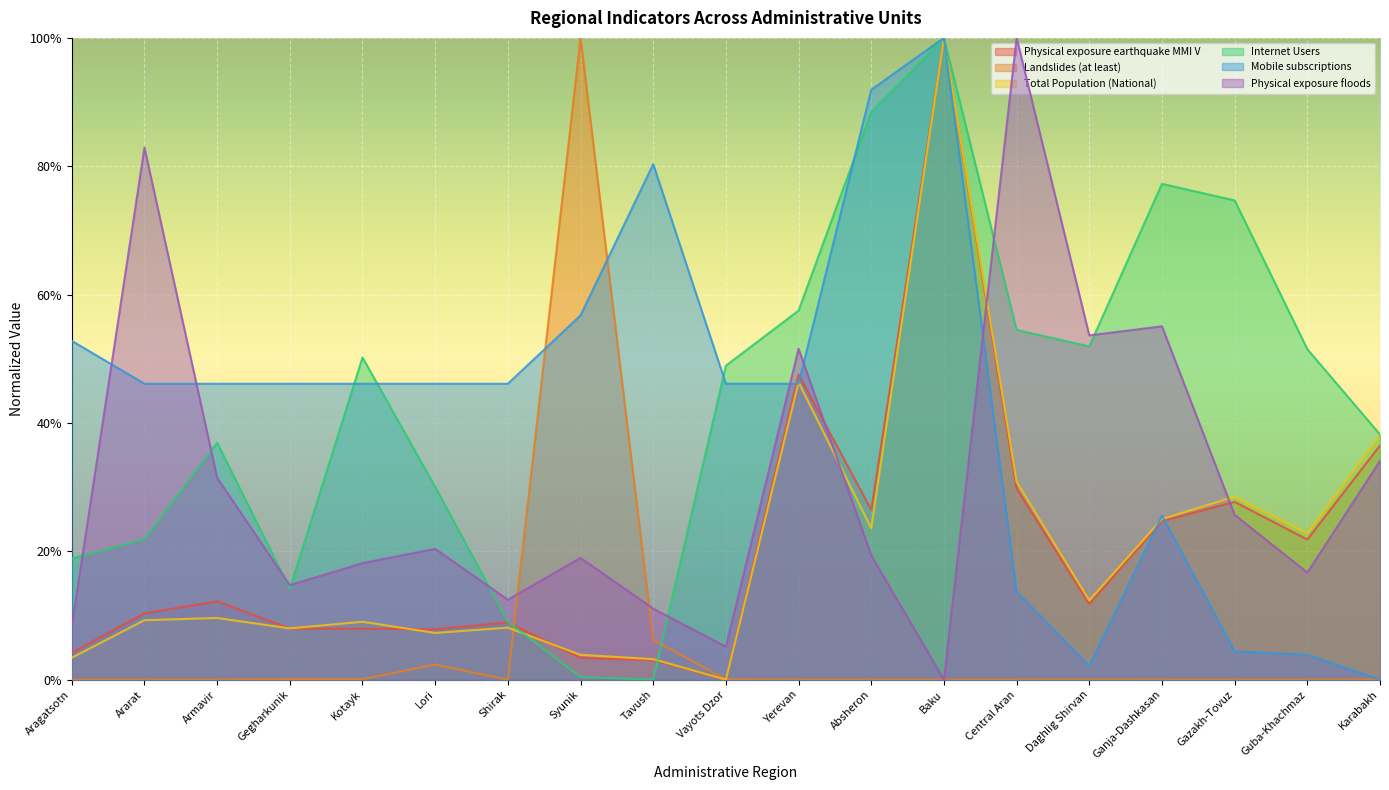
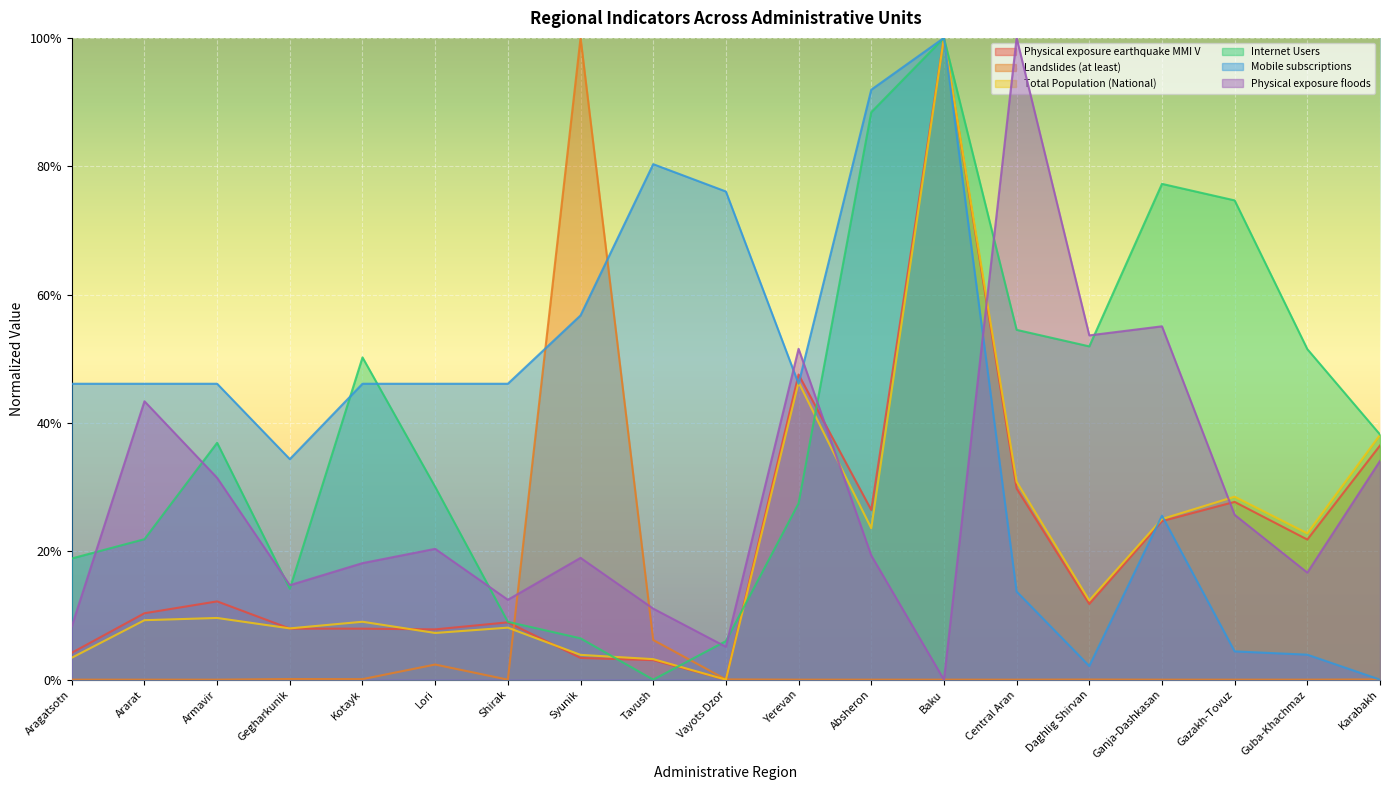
Mobile subscriptions, Aragatsotn: 53% -> 46%
Physical exposure floods, Ararat: 83% -> 43%
Mobile subscriptions, Gegharkunik: 46% -> 34%
Internet Users, Syunik: 0% -> 6%
Internet Users, Vayots Dzor: 49% -> 6%
Mobile subscriptions, Vayots Dzor: 46% -> 76%
Internet Users, Yerevan: 58% -> 27%
